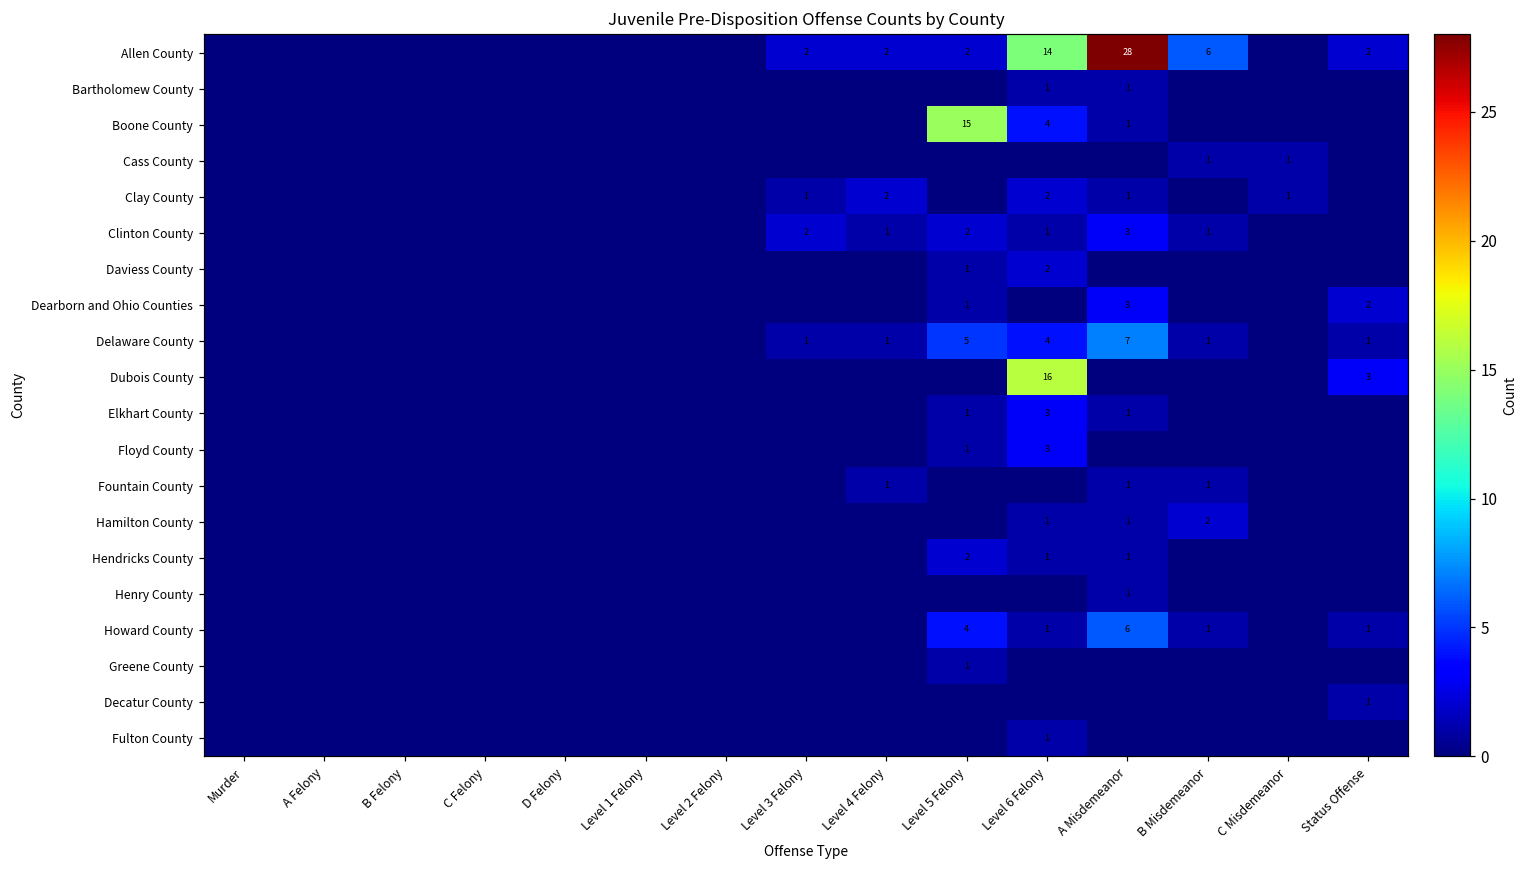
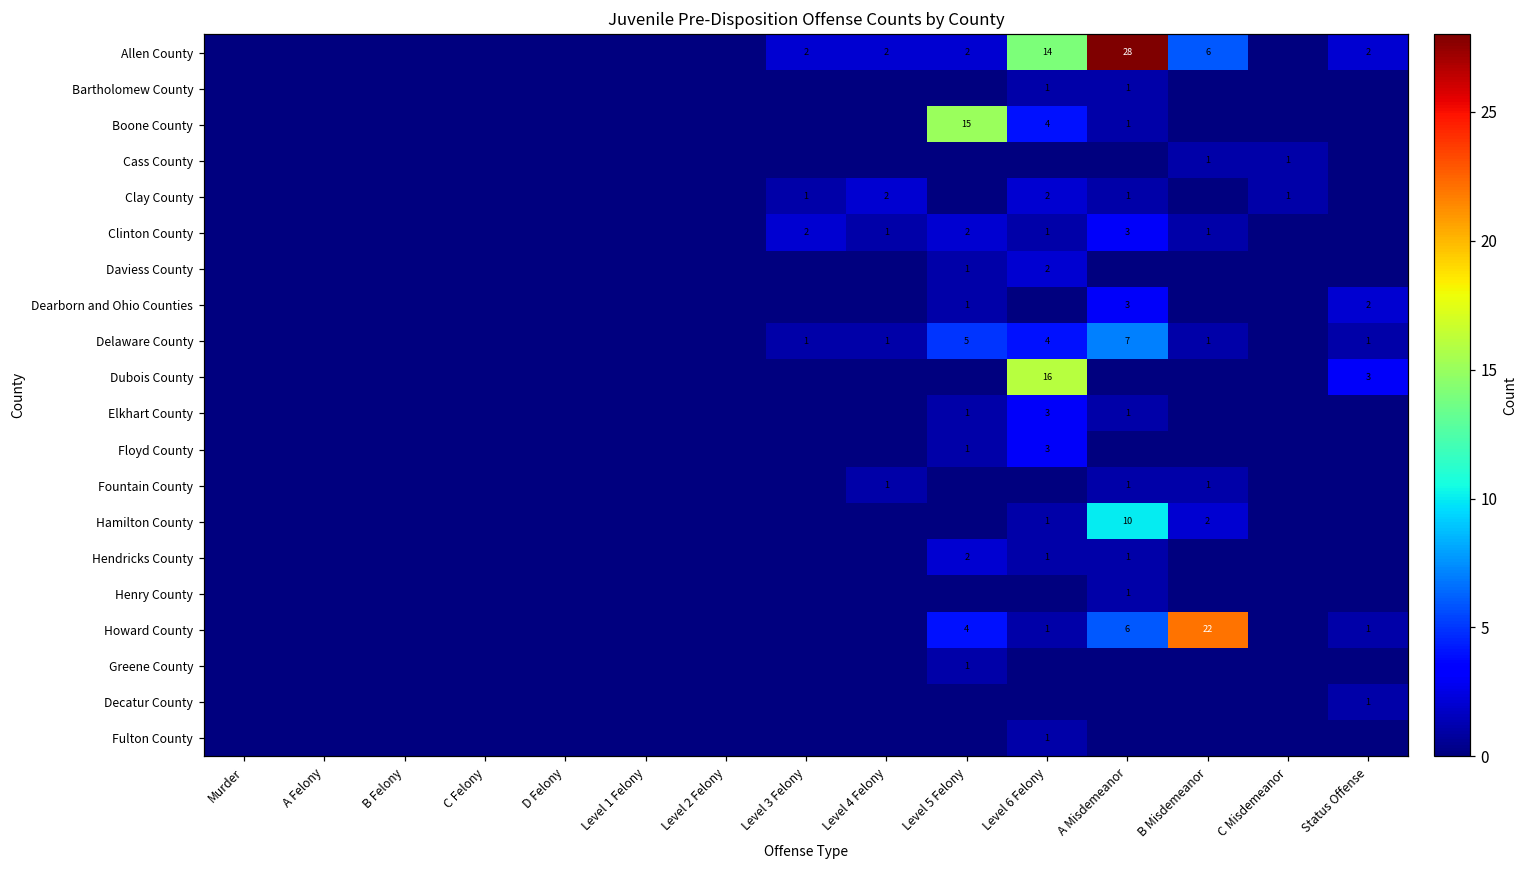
Hamilton County, A Misdemeanor: 1 -> 10
Howard County, B Misdemeanor: 1 -> 22
